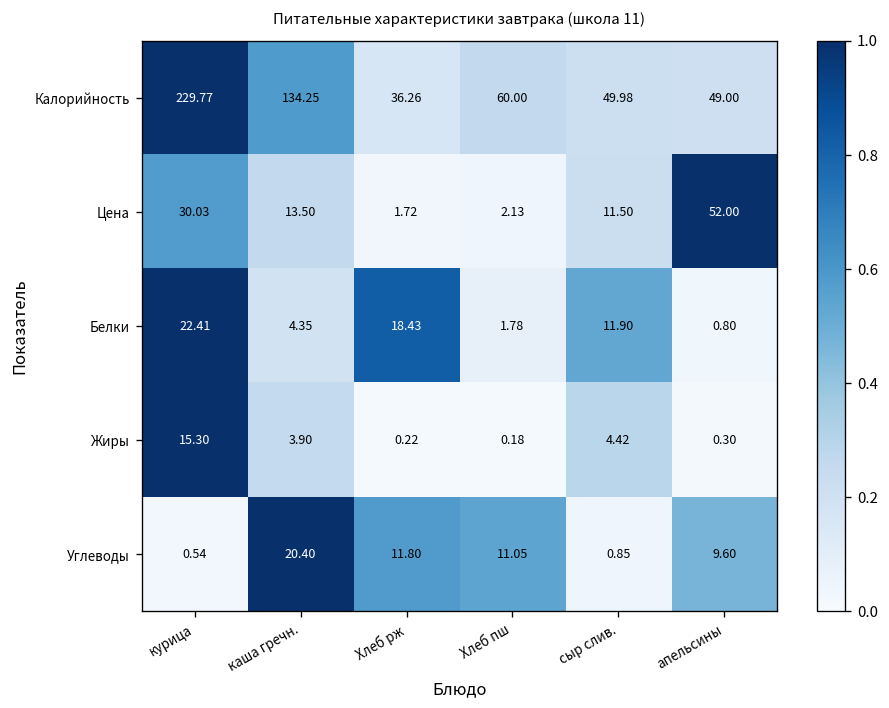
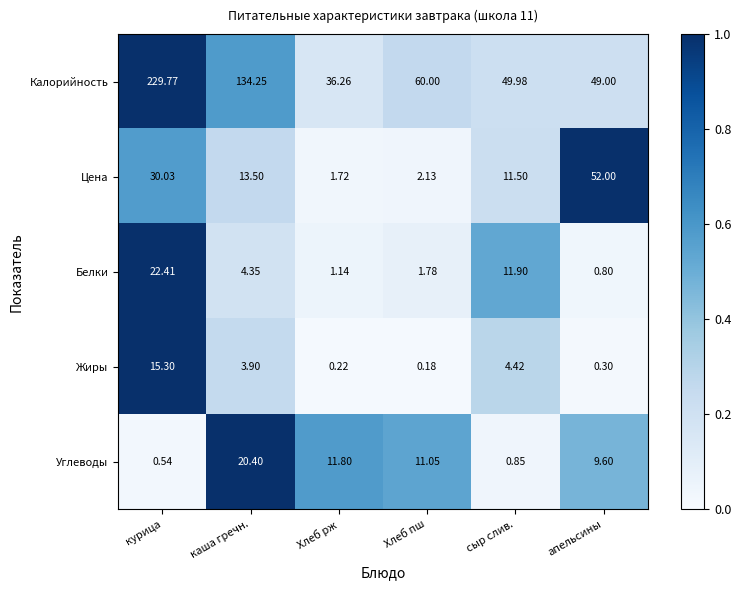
Белки, Хлеб рж: 18.43 -> 1.14
